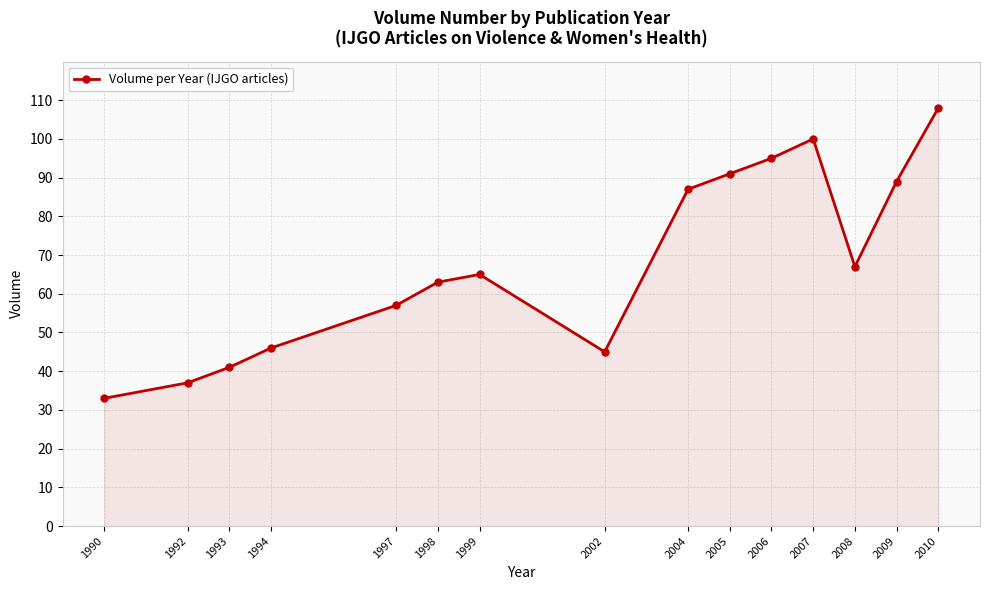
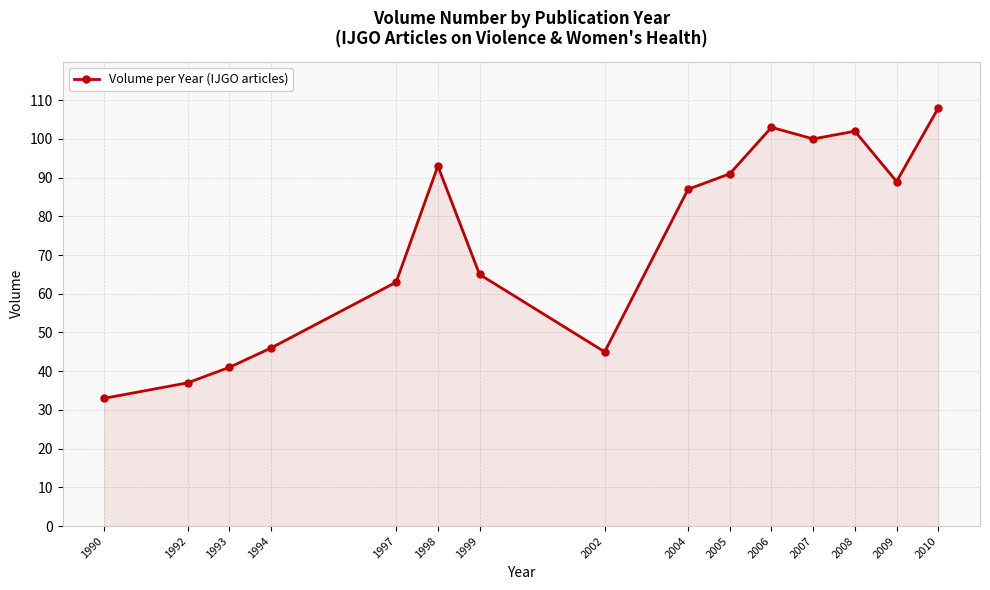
1997: 57 -> 63
1998: 63 -> 93
2006: 95 -> 103
2008: 67 -> 102
